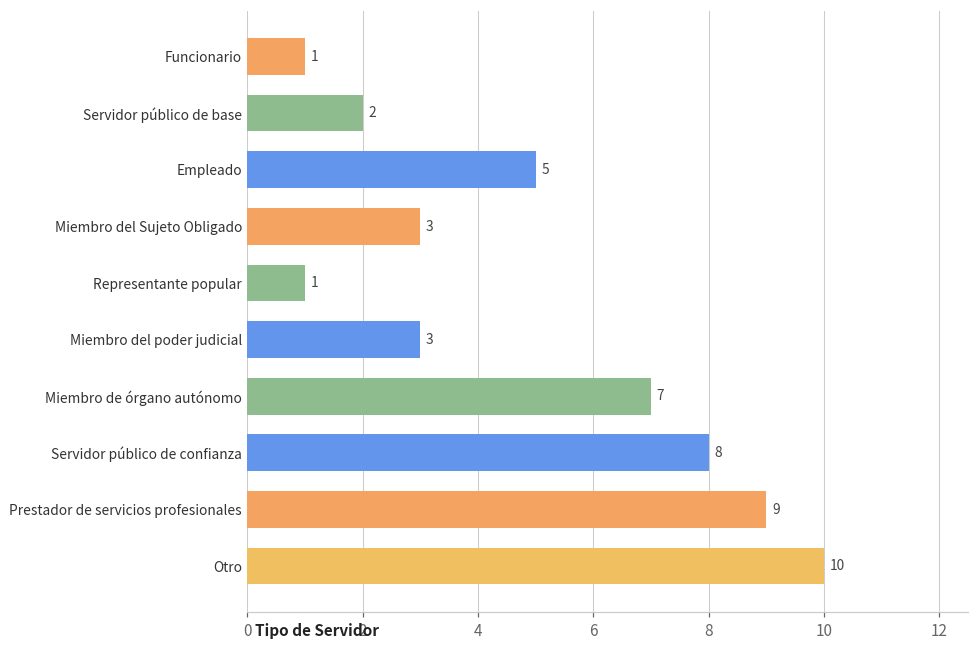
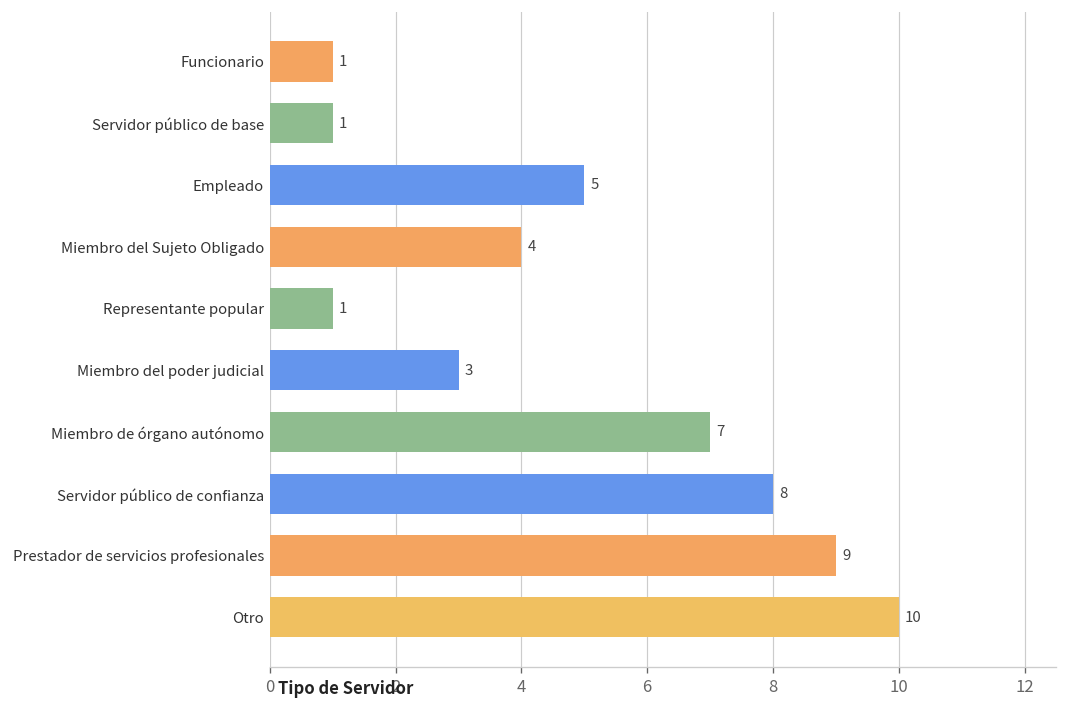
Servidor público de base: 2 -> 1
Miembro del Sujeto Obligado: 3 -> 4
